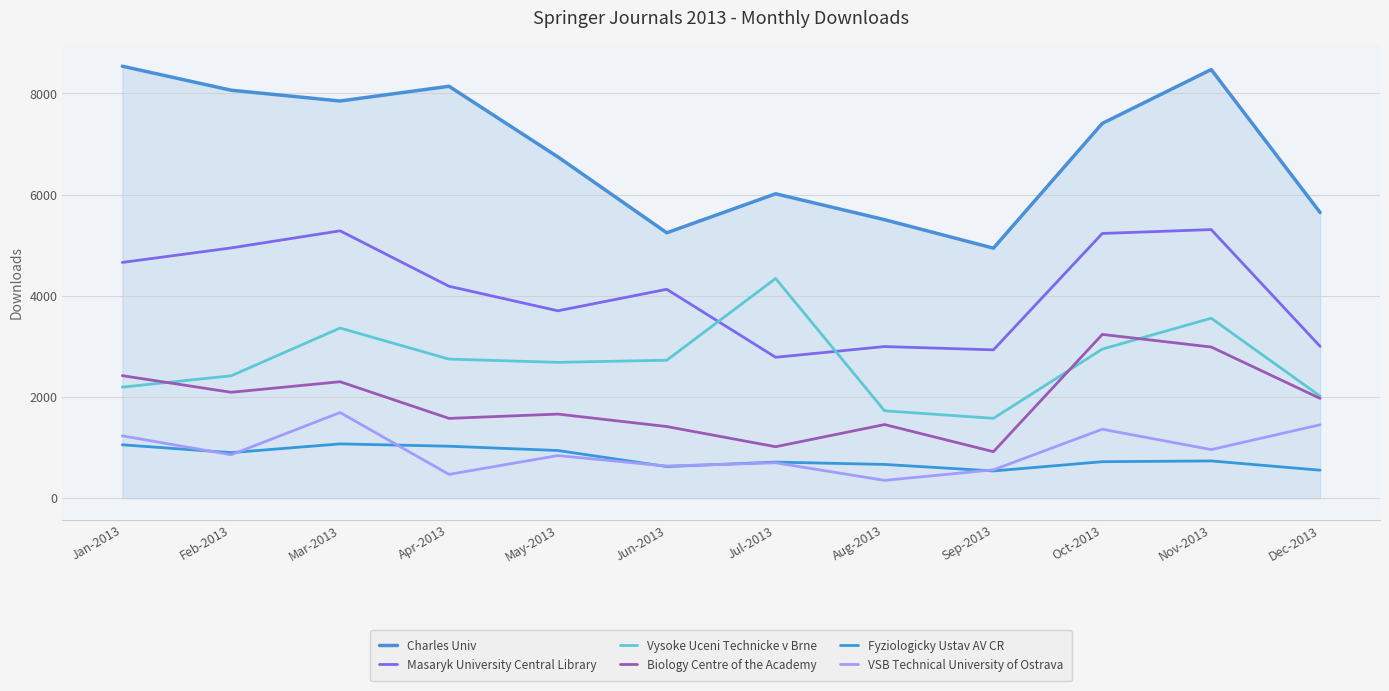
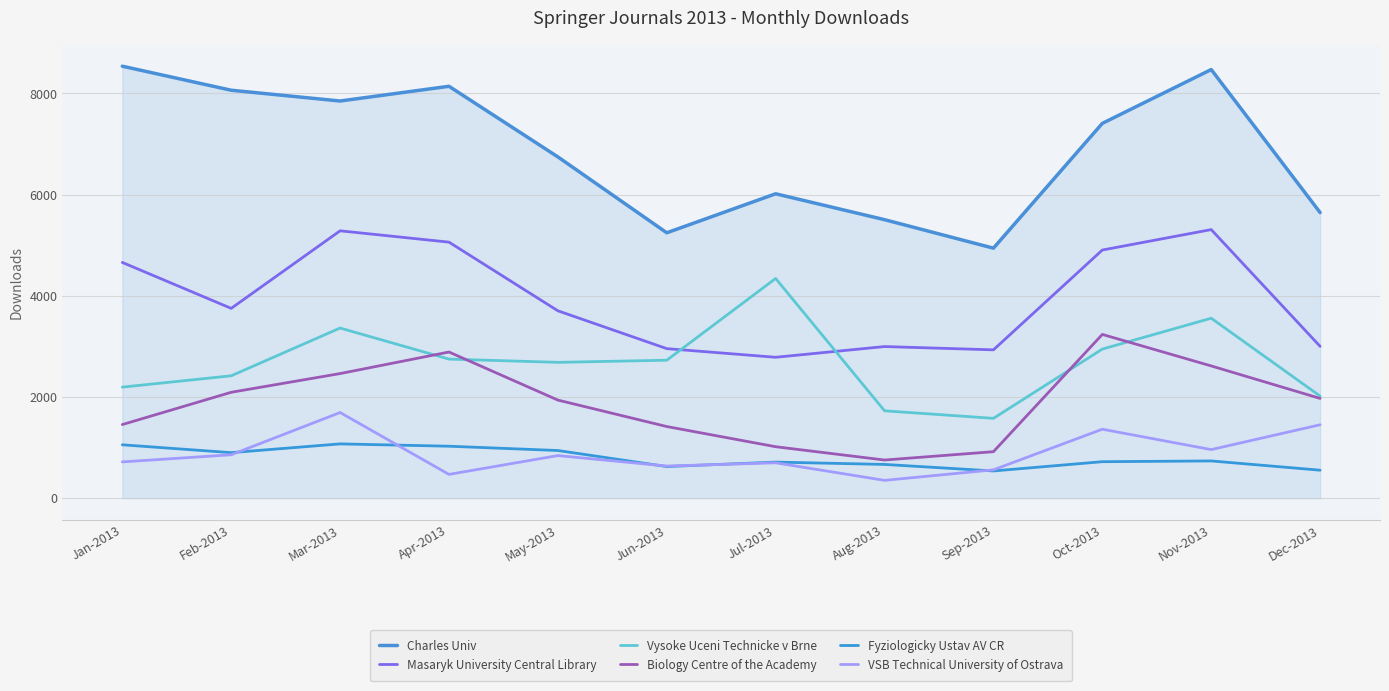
Biology Centre of the Academy, Jan-2013: 2400 -> 1500
VSB Technical University of Ostrava, Jan-2013: 1200 -> 700
Masaryk University Central Library, Feb-2013: 4900 -> 3800
Biology Centre of the Academy, Mar-2013: 2300 -> 2500
Masaryk University Central Library, Apr-2013: 4200 -> 5100
Biology Centre of the Academy, Apr-2013: 1600 -> 2900
Biology Centre of the Academy, May-2013: 1700 -> 1900
Masaryk University Central Library, Jun-2013: 4100 -> 3000
Biology Centre of the Academy, Aug-2013: 1500 -> 800
Masaryk University Central Library, Oct-2013: 5200 -> 4900
Biology Centre of the Academy, Nov-2013: 3000 -> 2600
